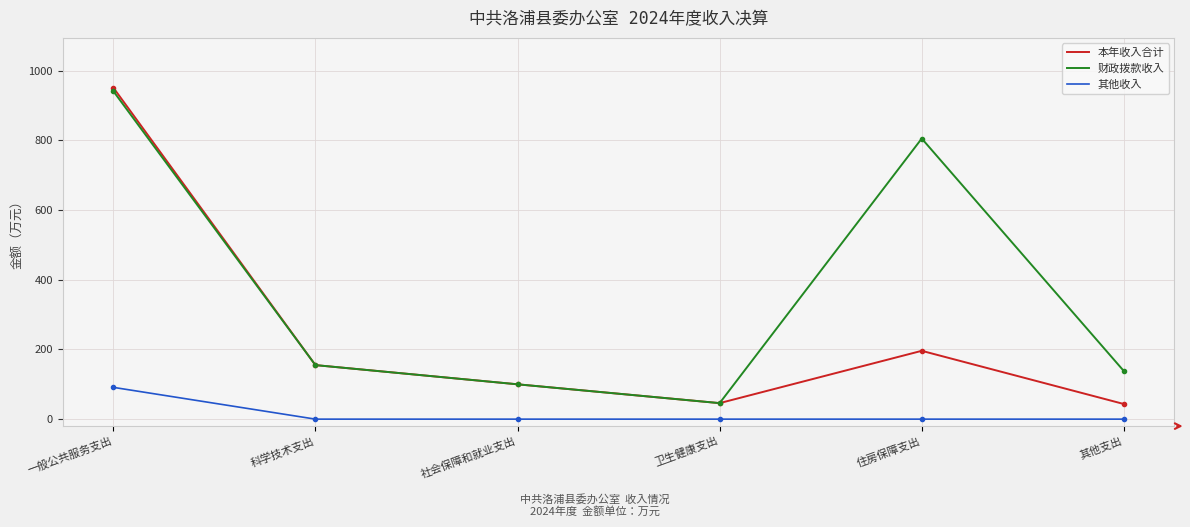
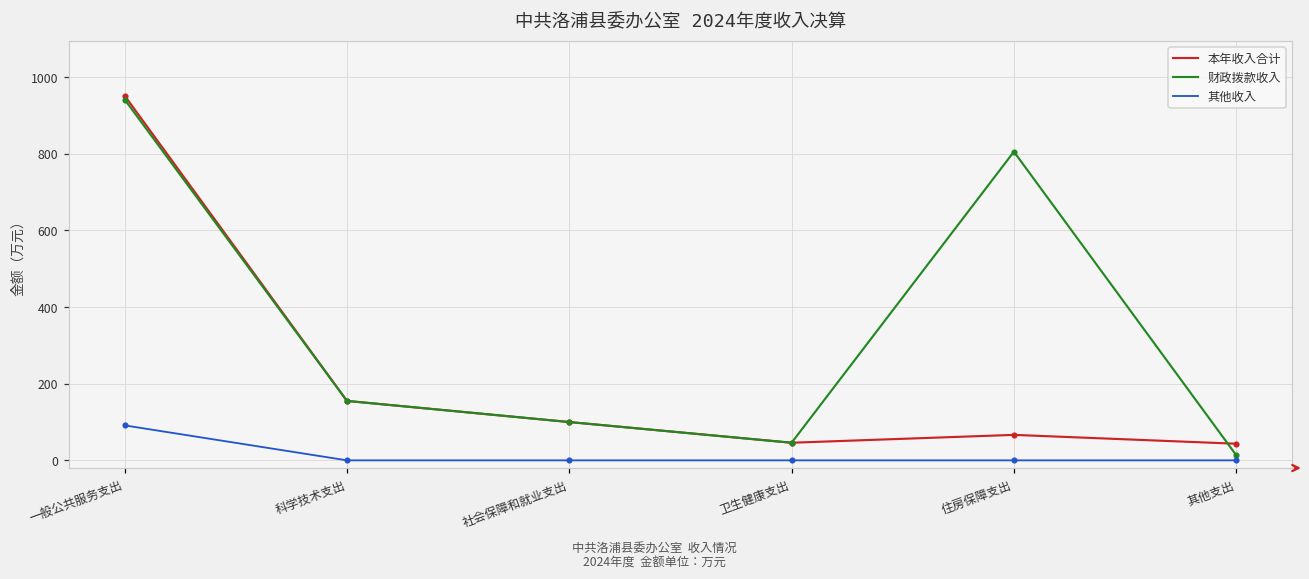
本年收入合计, 住房保障支出: 200 -> 70
财政拨款收入, 其他支出: 140 -> 10
